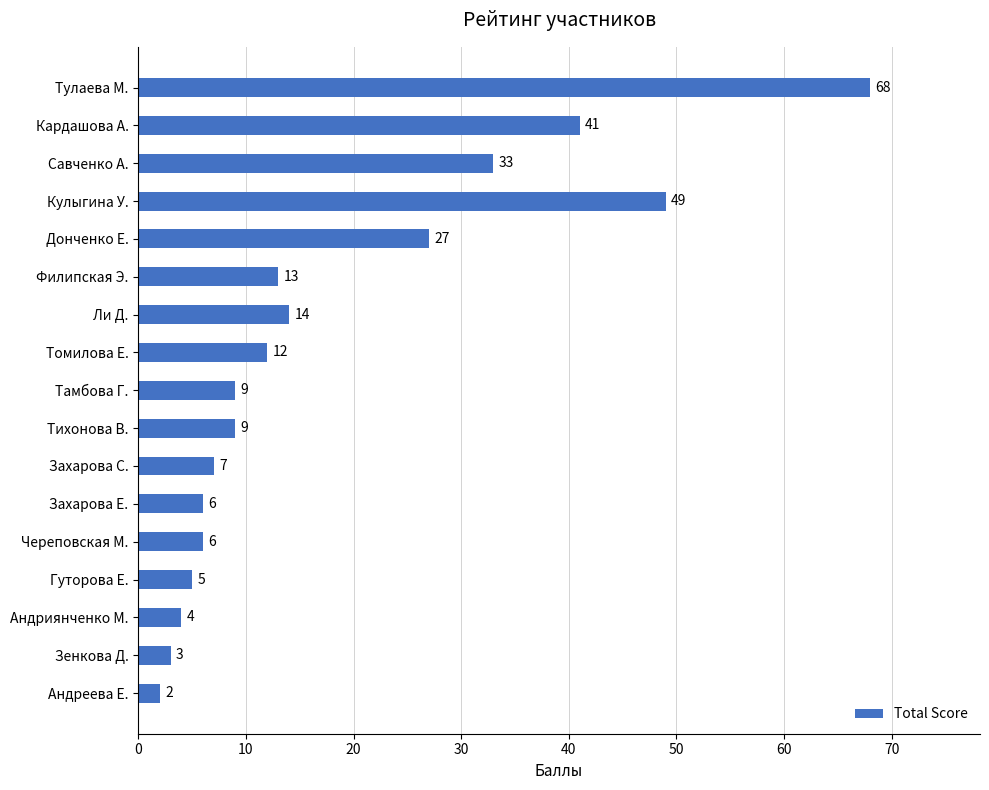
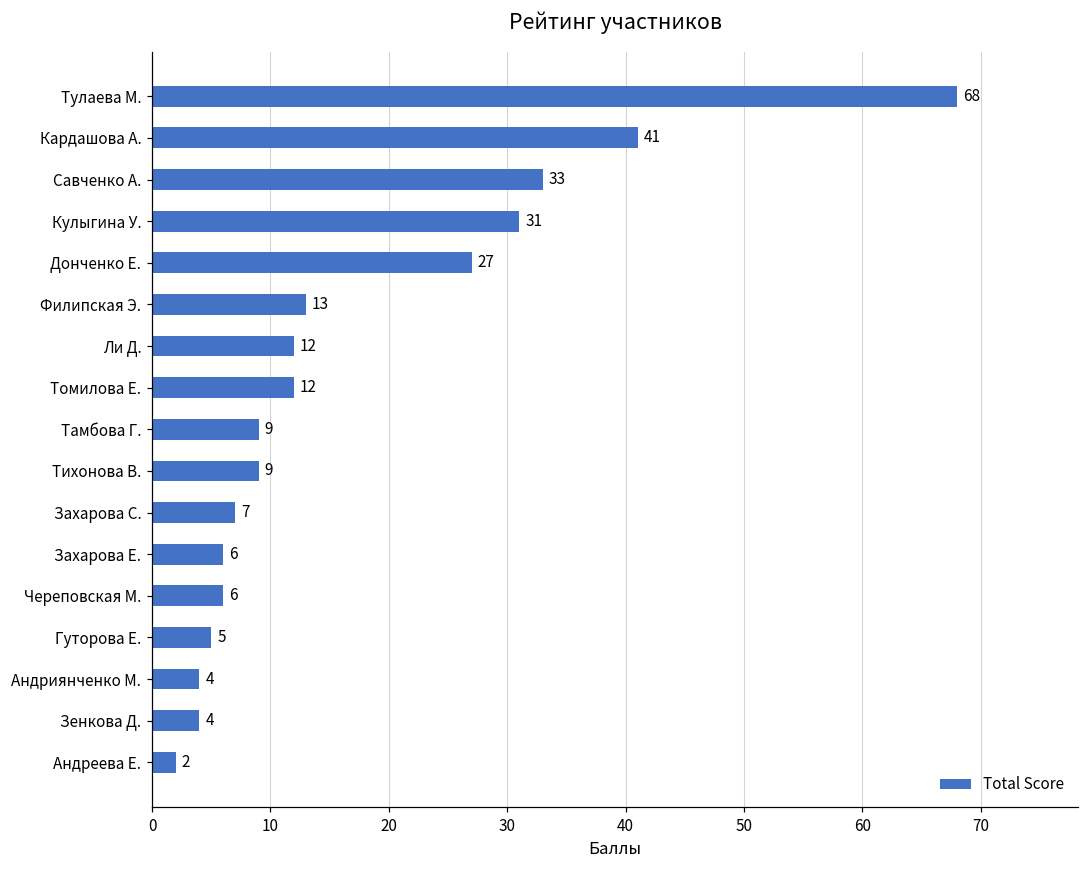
Кулыгина У.: 49 -> 31
Ли Д.: 14 -> 12
Зенкова Д.: 3 -> 4
